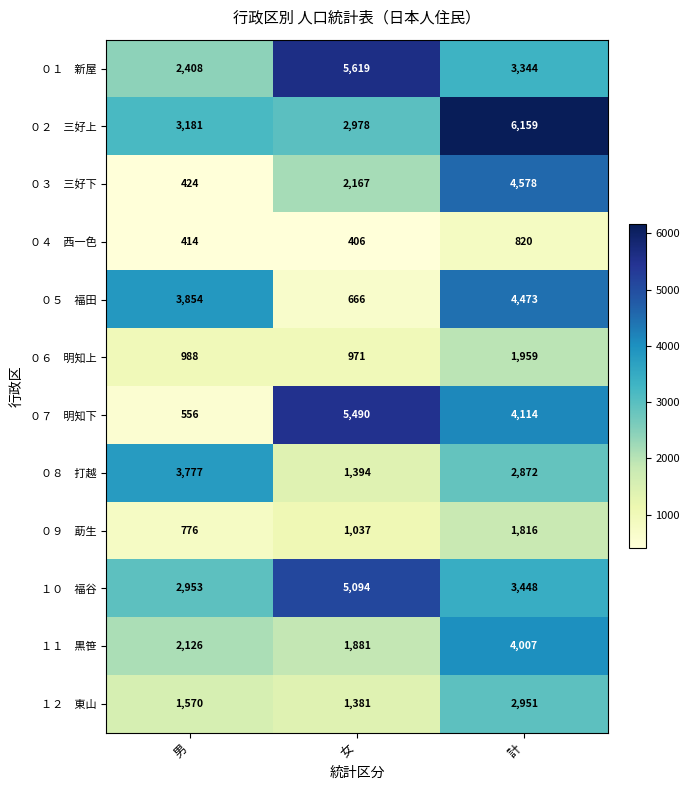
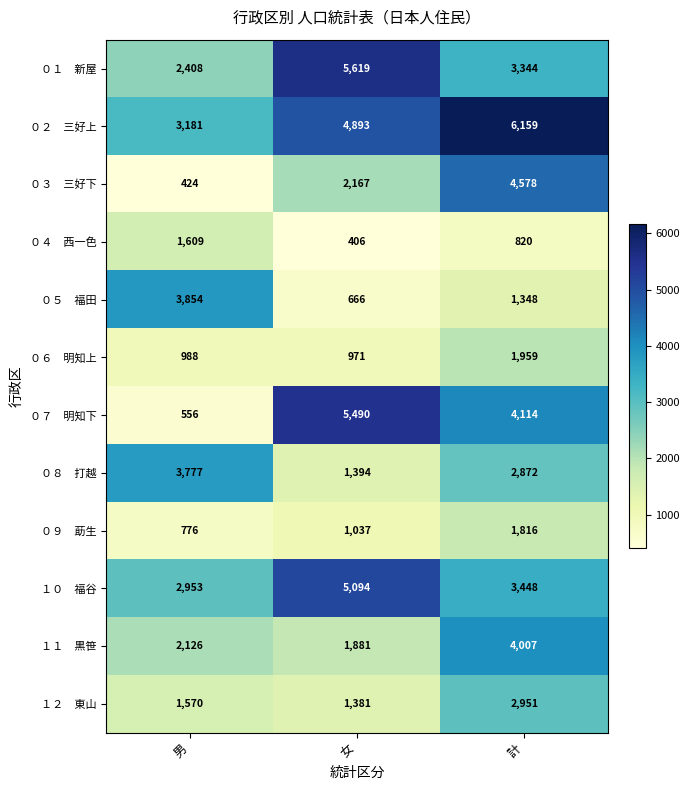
０２ 三好上, 女: 2,978 -> 4,893
０４ 西一色, 男: 414 -> 1,609
０５ 福田, 計: 4,473 -> 1,348
